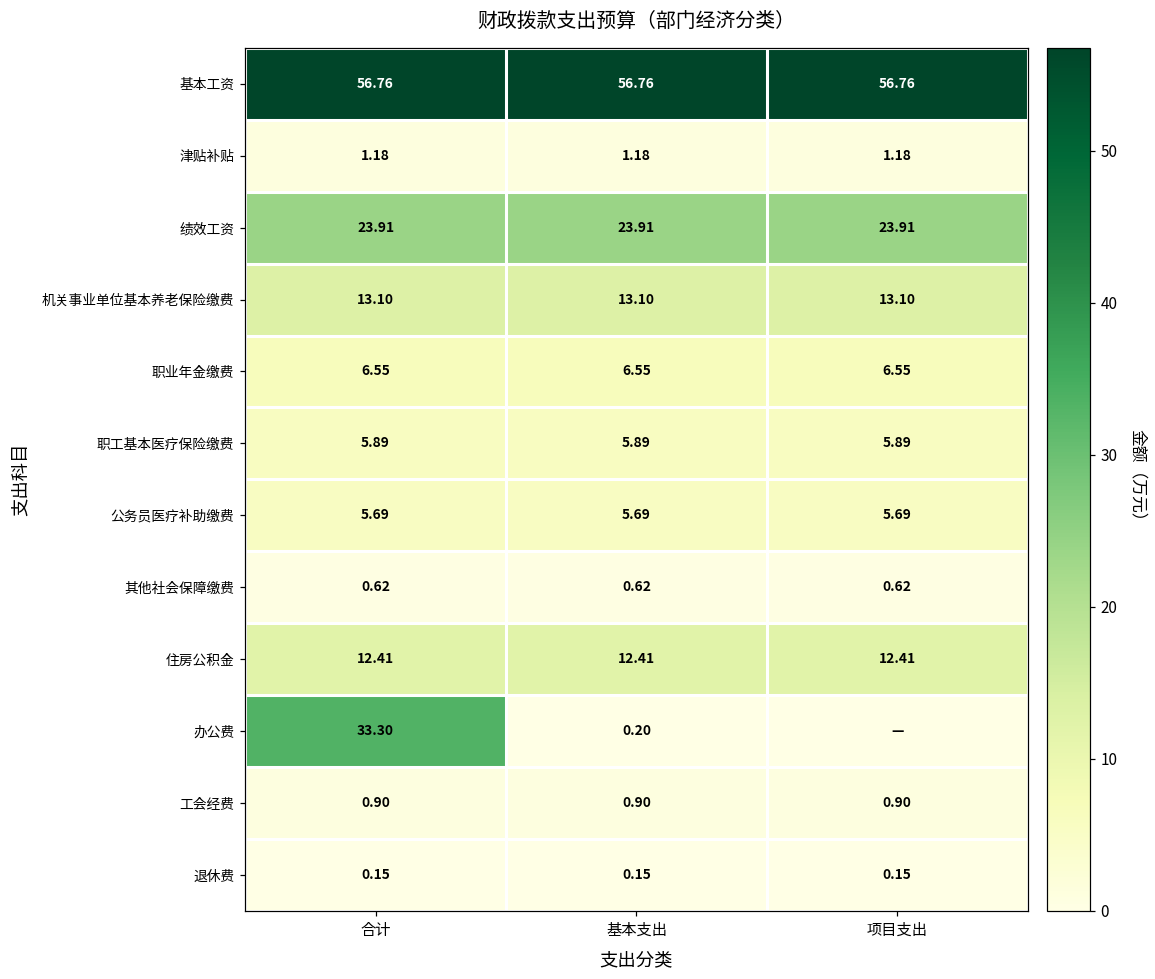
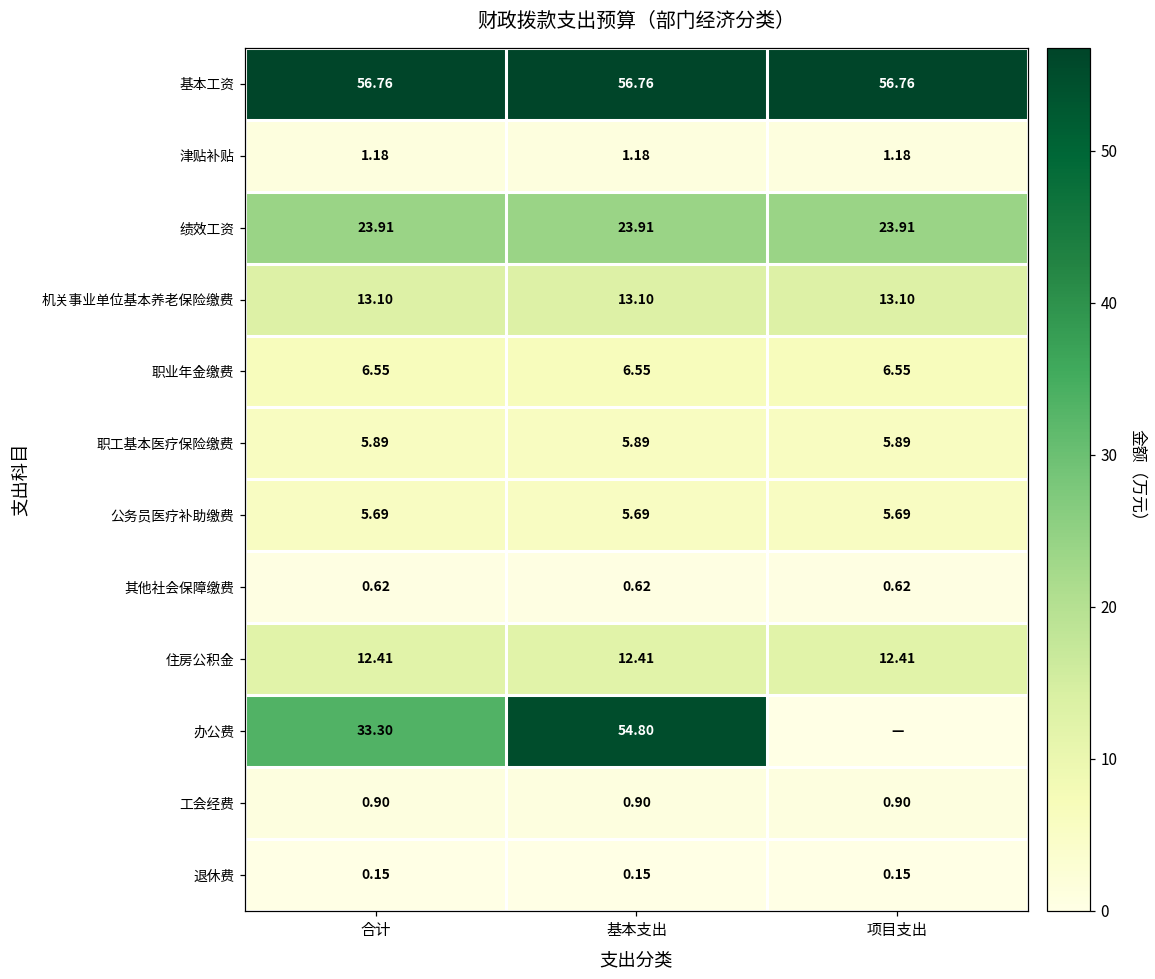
办公费, 基本支出: 0.20 -> 54.80
